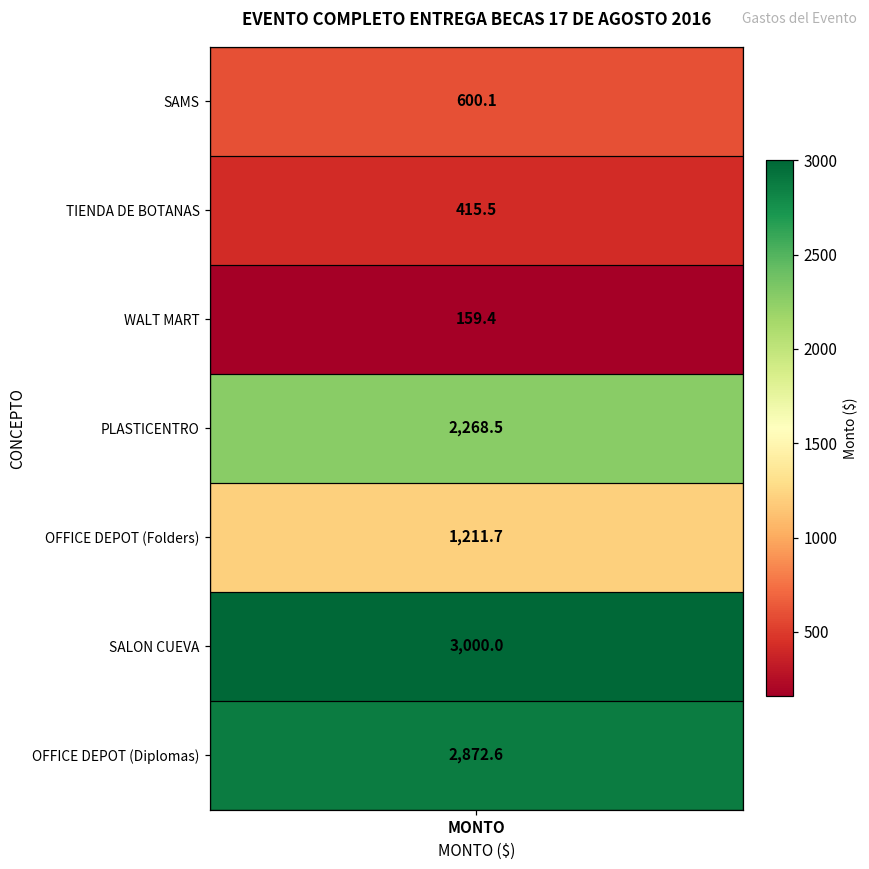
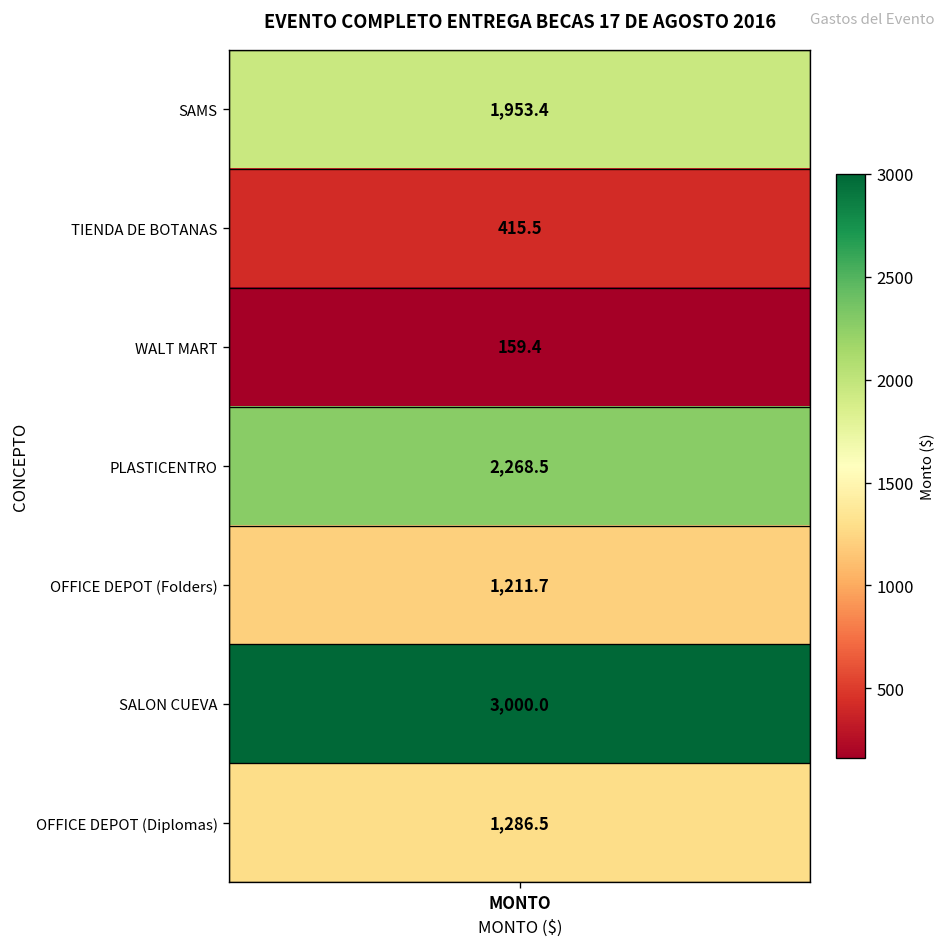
SAMS, MONTO: 600.1 -> 1,953.4
OFFICE DEPOT (Diplomas), MONTO: 2,872.6 -> 1,286.5
